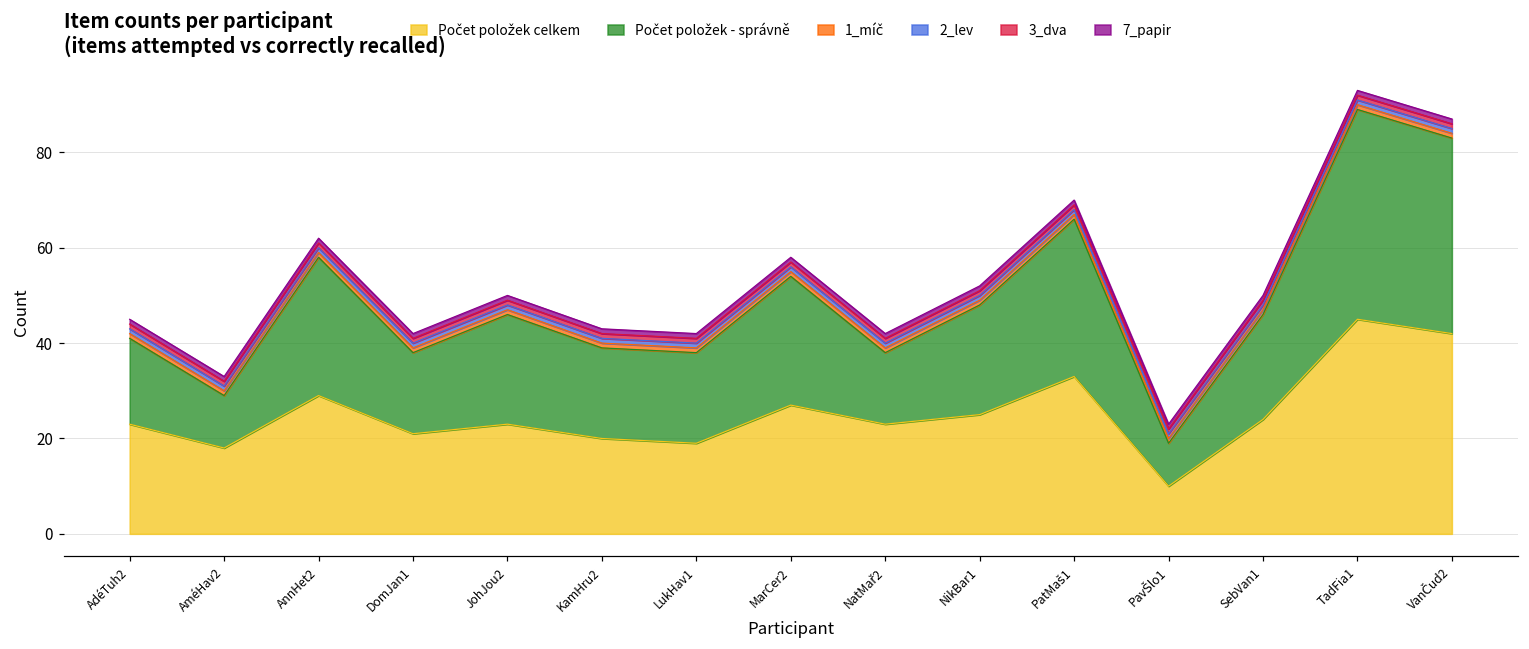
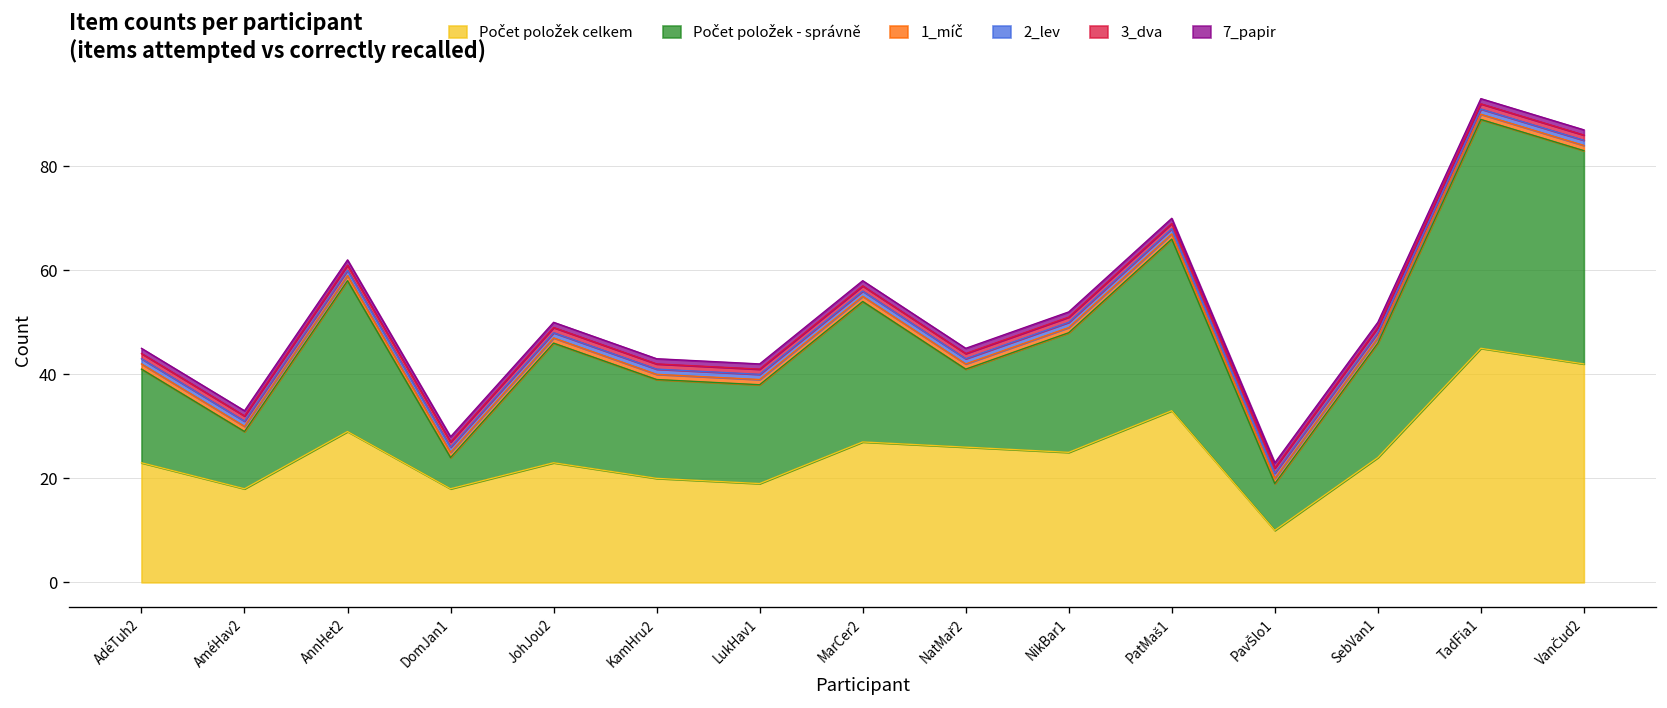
Počet položek celkem, DomJan1: 21 -> 18
Počet položek - správně, DomJan1: 17 -> 6
Počet položek celkem, NatMař2: 23 -> 26
